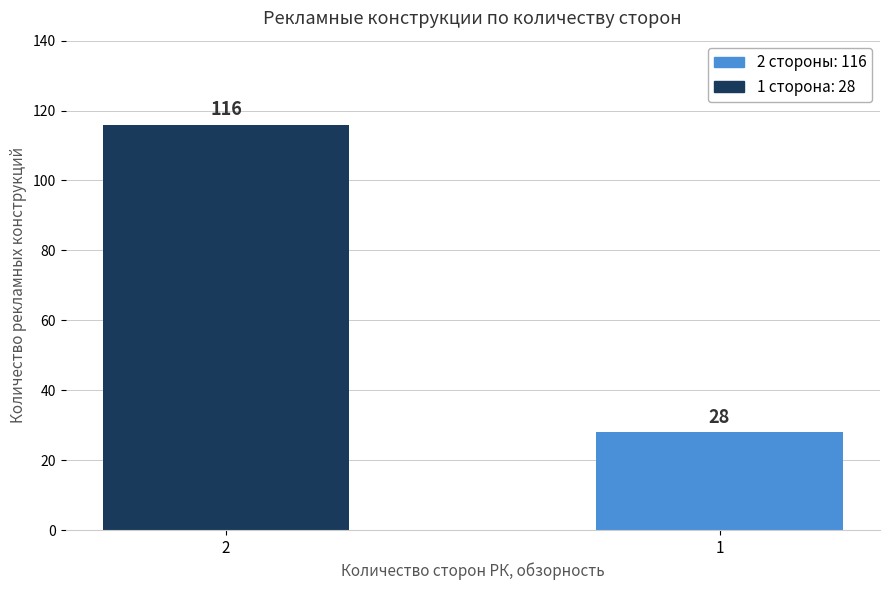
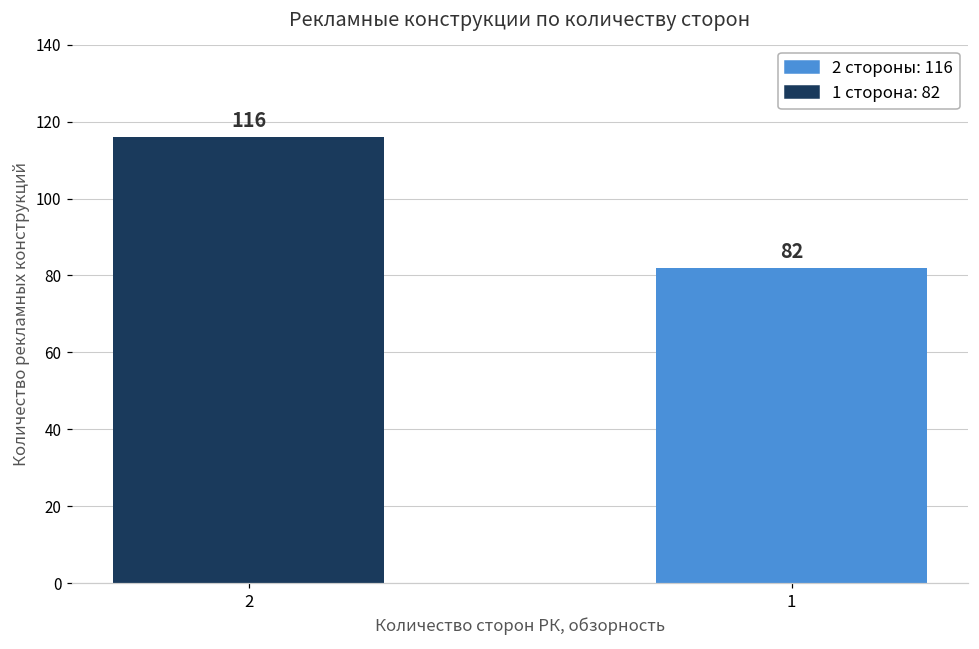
1: 28 -> 82
